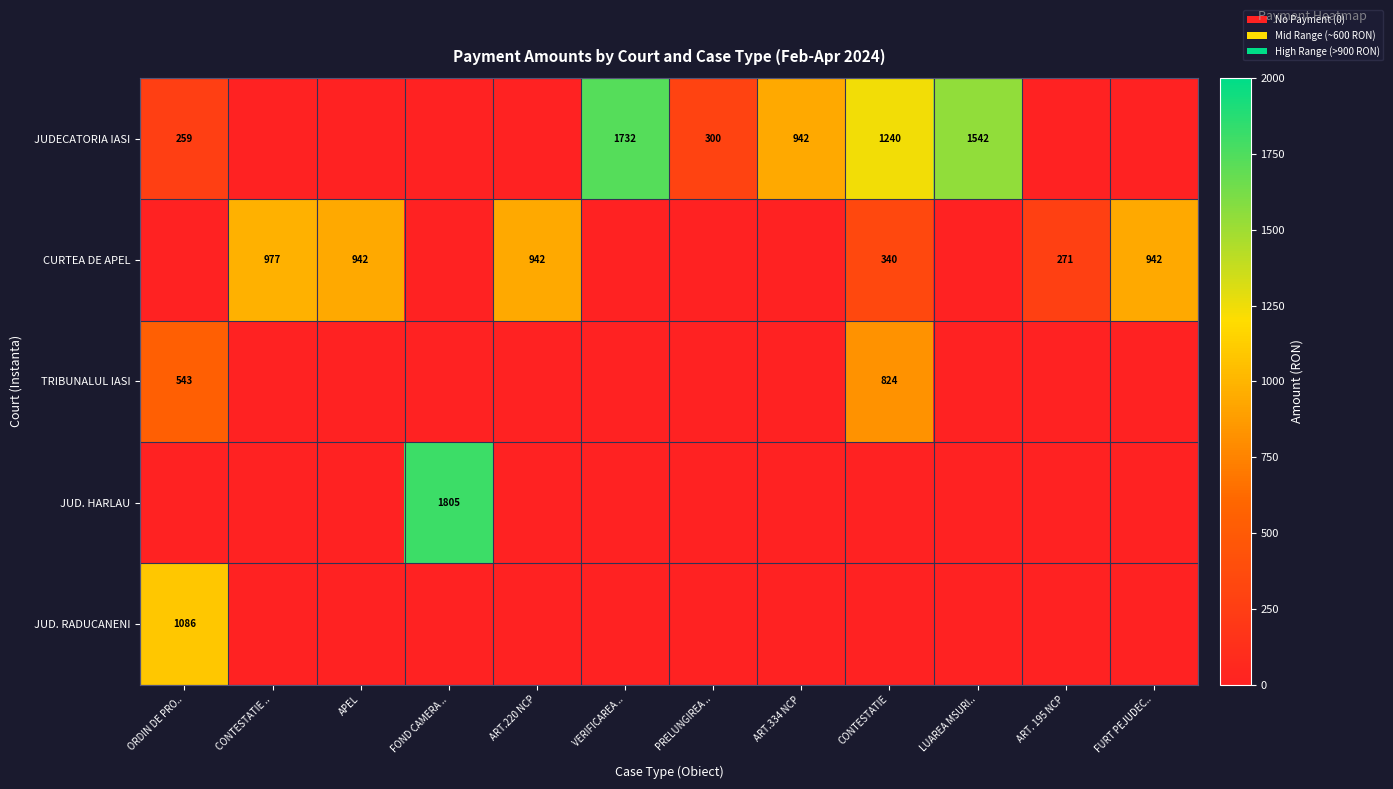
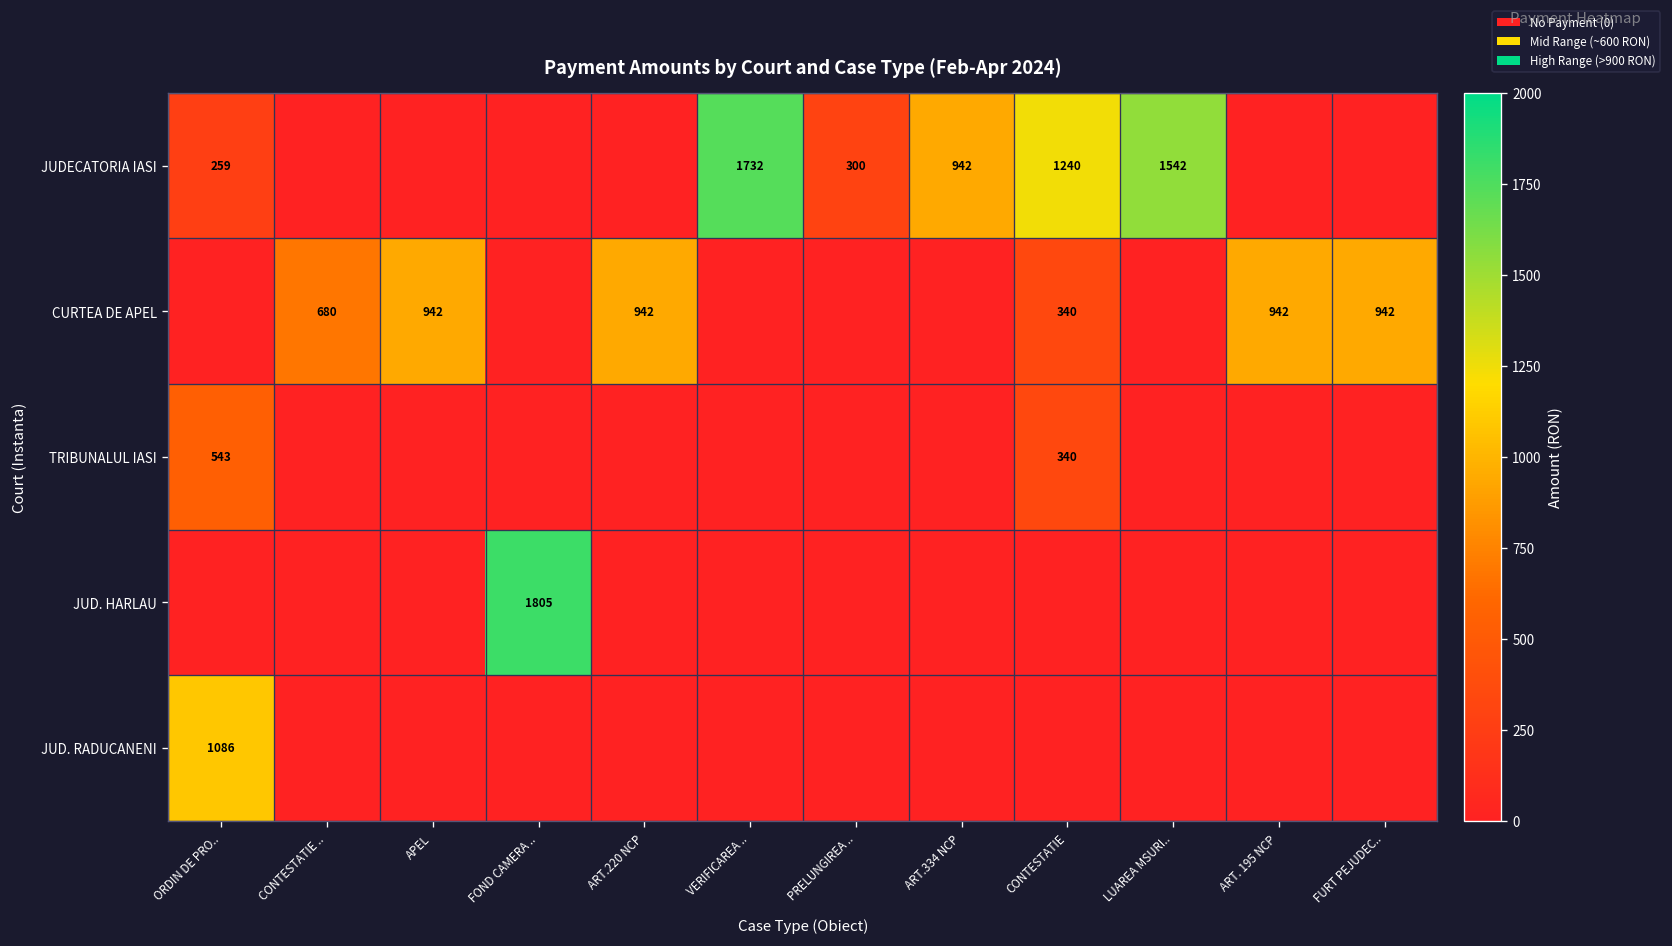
CURTEA DE APEL, CONTESTATIE ..: 977 -> 680
CURTEA DE APEL, ART. 195 NCP: 271 -> 942
TRIBUNALUL IASI, CONTESTATIE: 824 -> 340
